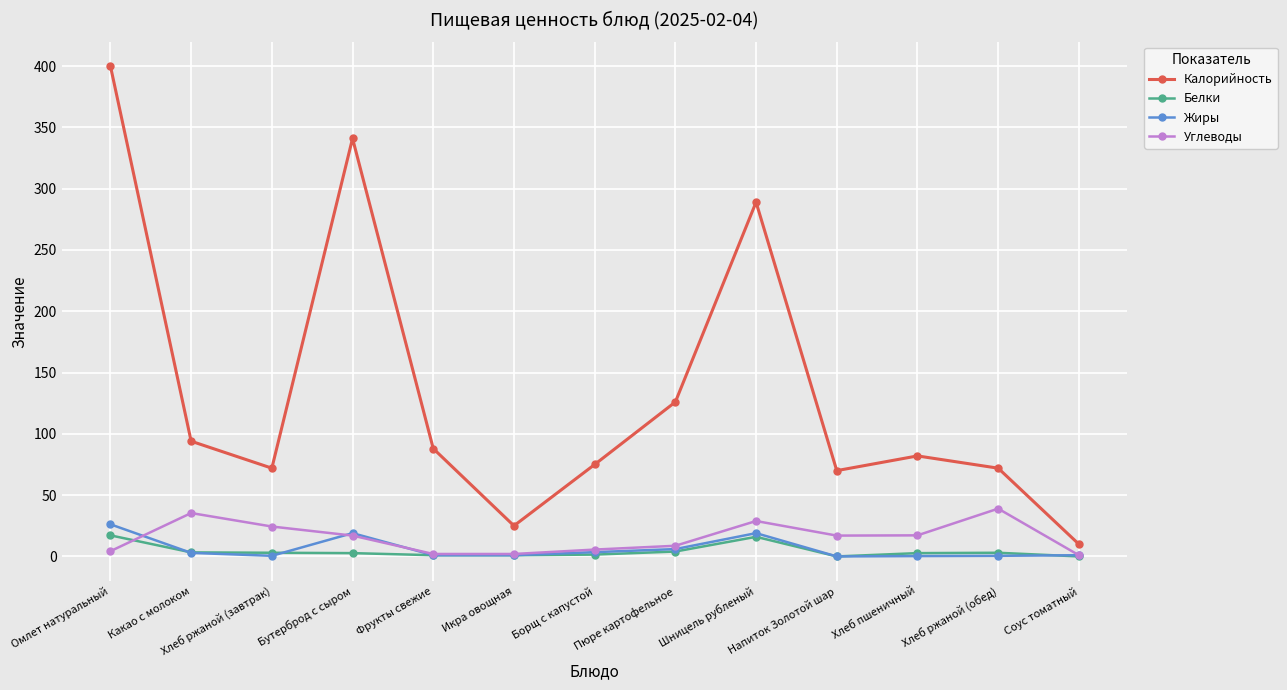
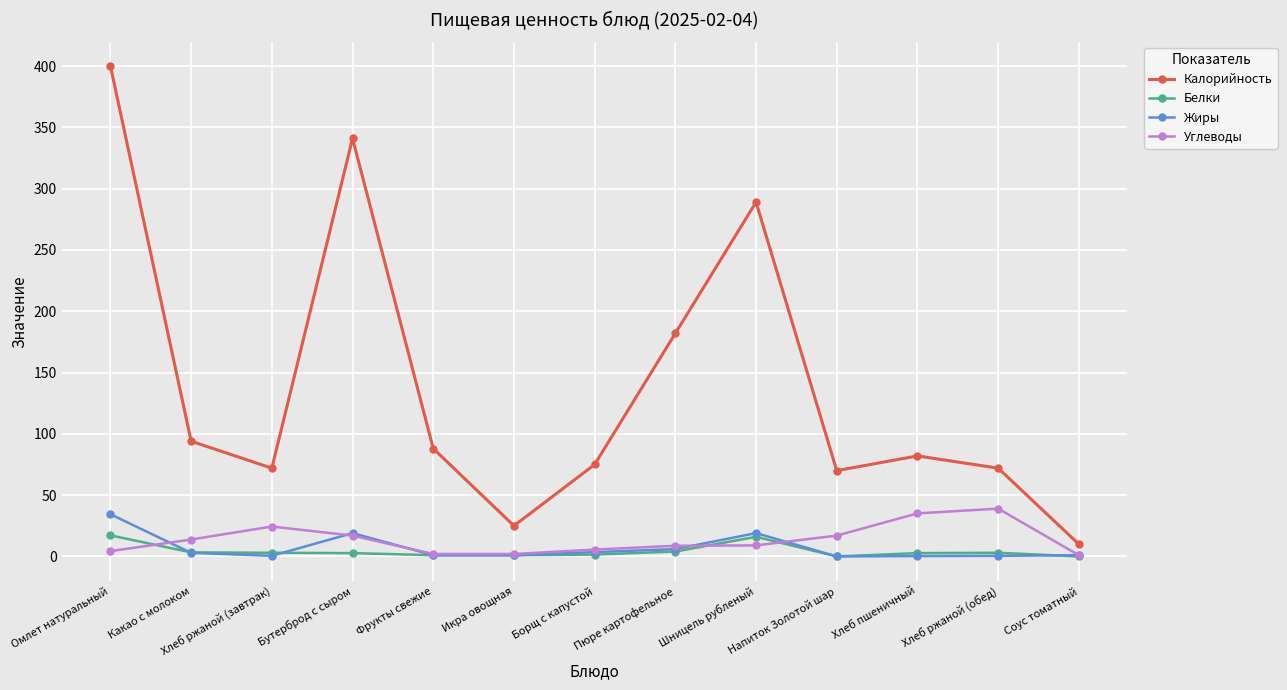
Жиры, Омлет натуральный: 26 -> 34
Углеводы, Какао с молоком: 35 -> 14
Калорийность, Пюре картофельное: 126 -> 182
Углеводы, Шницель рубленый: 29 -> 9
Углеводы, Хлеб пшеничный: 17 -> 35
